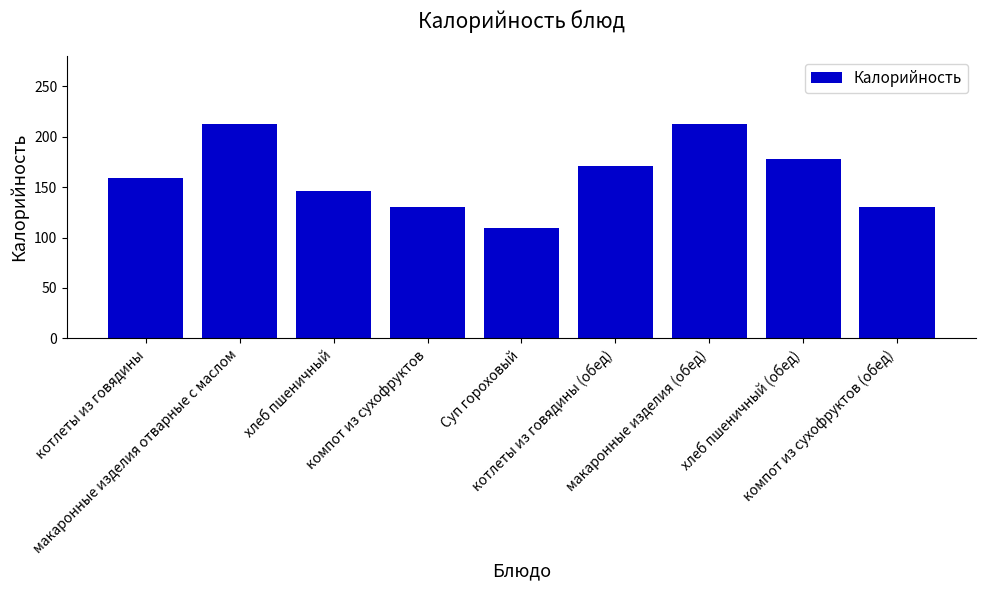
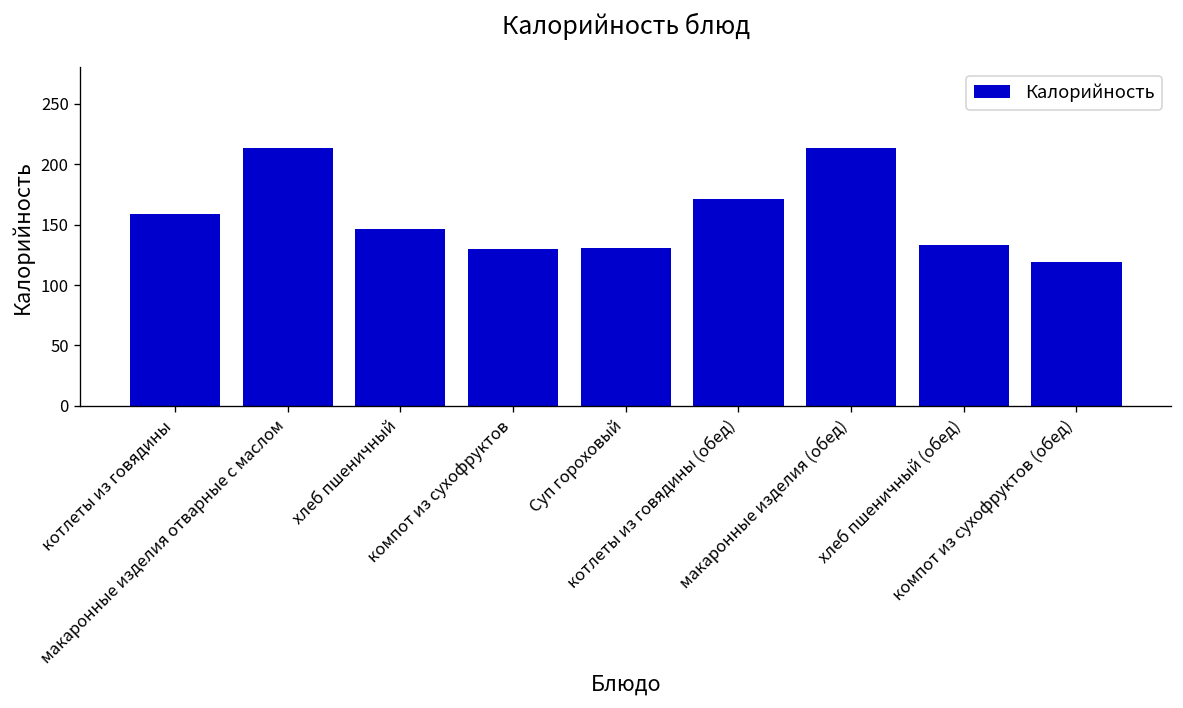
Суп гороховый: 109 -> 131
хлеб пшеничный (обед): 178 -> 133
компот из сухофруктов (обед): 130 -> 119
